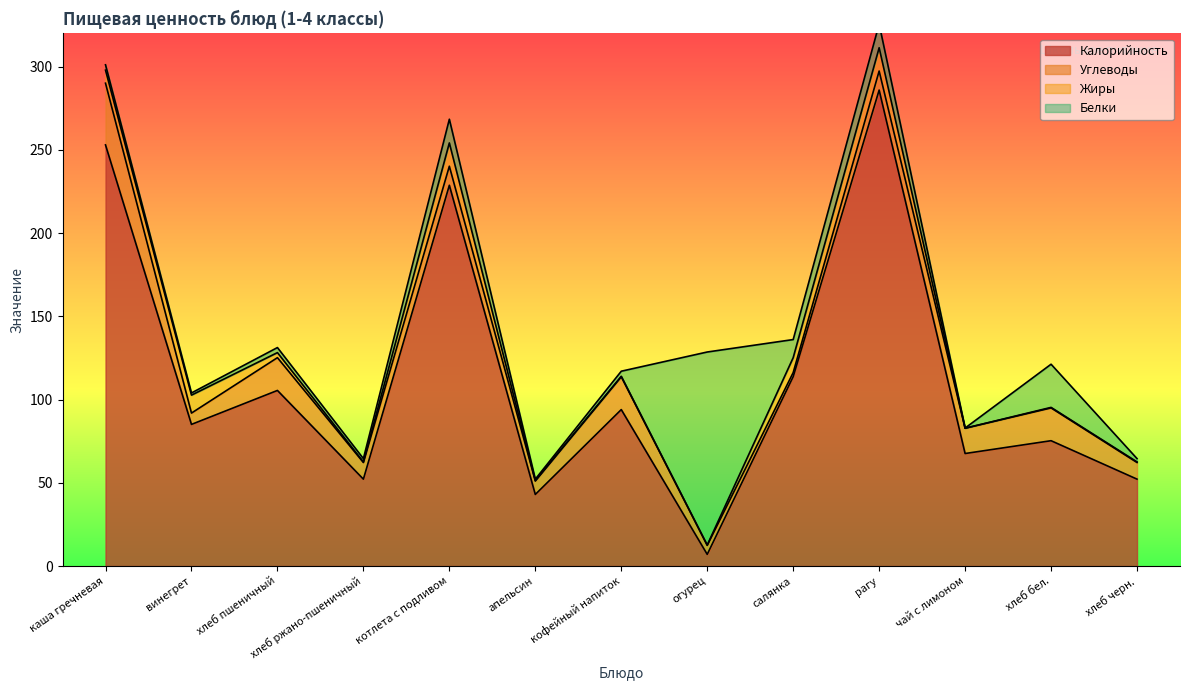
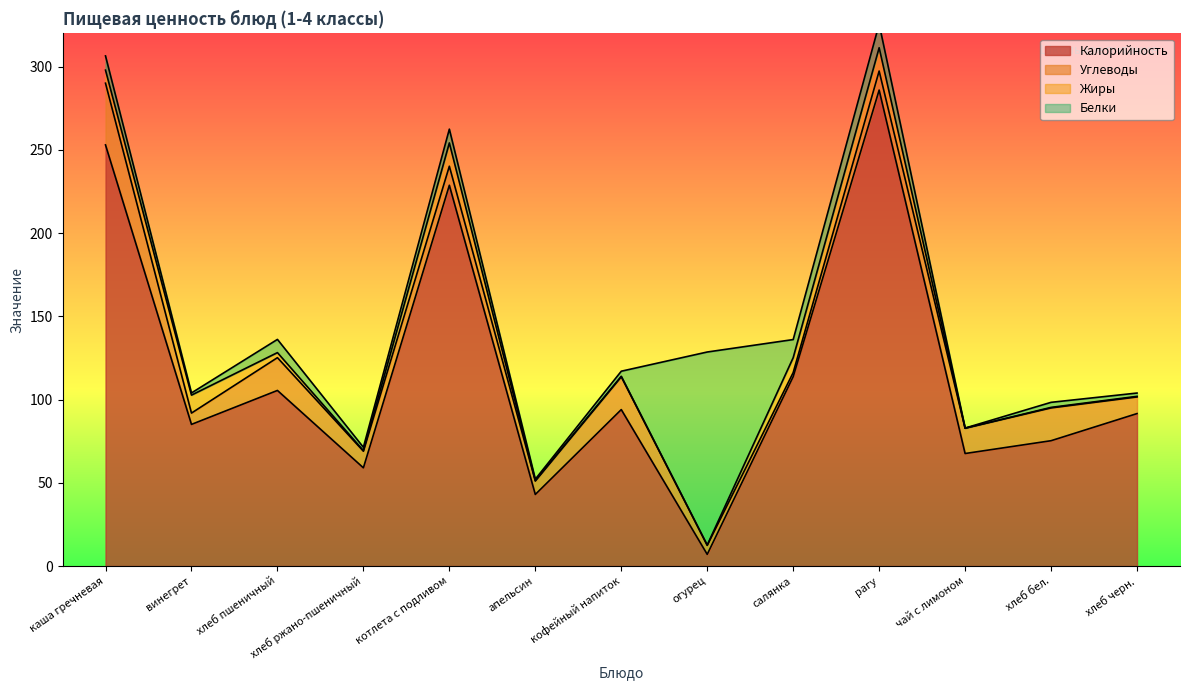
Белки, каша гречневая: 3 -> 9
Белки, хлеб пшеничный: 3 -> 8
Калорийность, хлеб ржано-пшеничный: 52 -> 59
Белки, котлета с подливом: 14 -> 8
Белки, хлеб бел.: 26 -> 3
Калорийность, хлеб черн.: 52 -> 92
